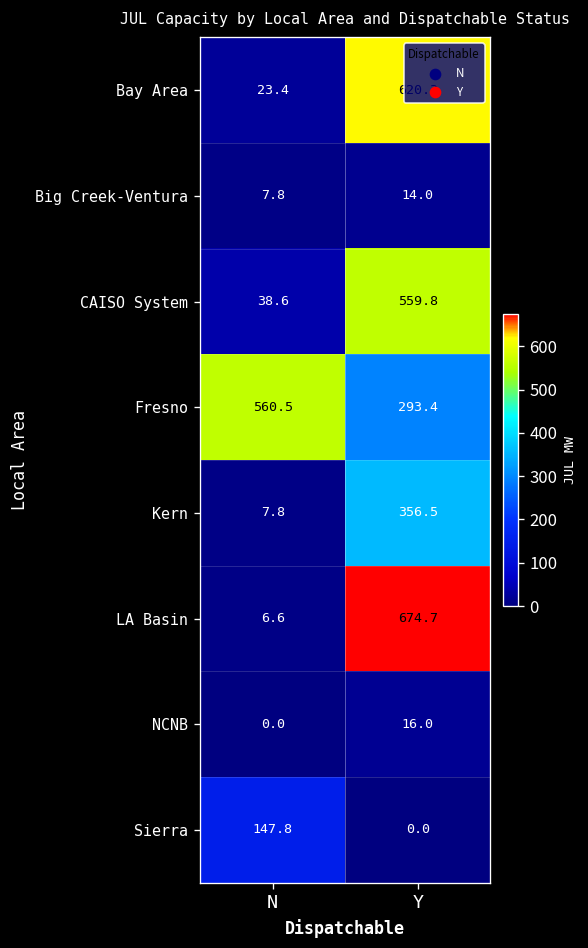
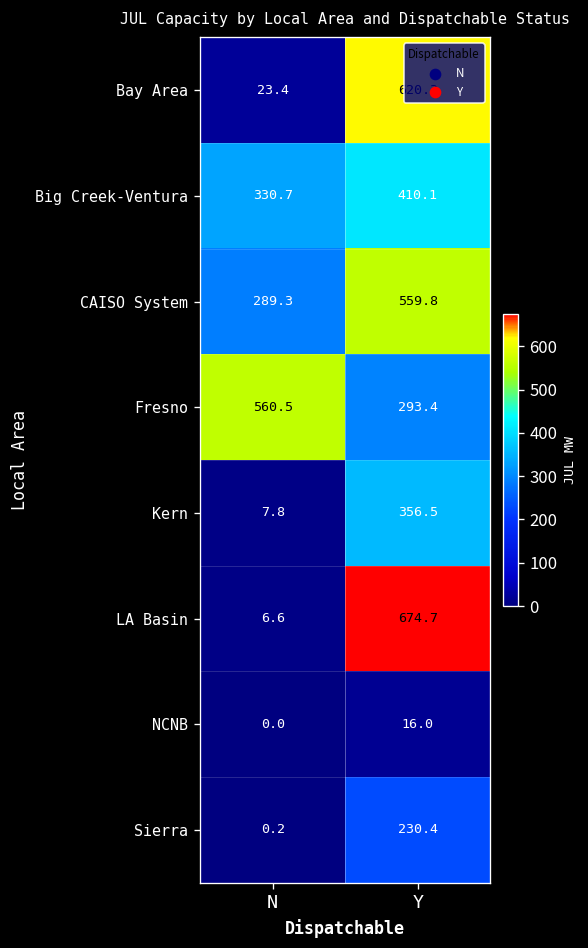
Big Creek-Ventura, N: 7.8 -> 330.7
Big Creek-Ventura, Y: 14.0 -> 410.1
CAISO System, N: 38.6 -> 289.3
Sierra, N: 147.8 -> 0.2
Sierra, Y: 0.0 -> 230.4
